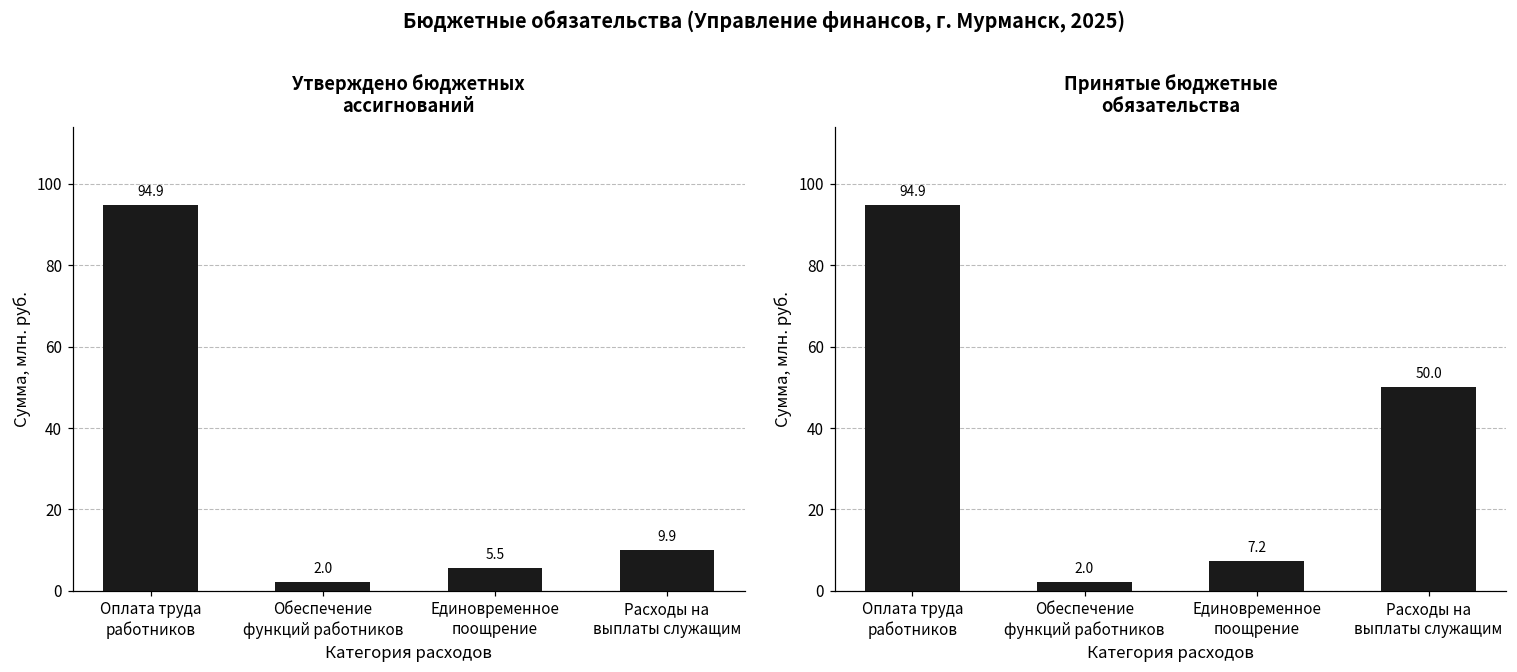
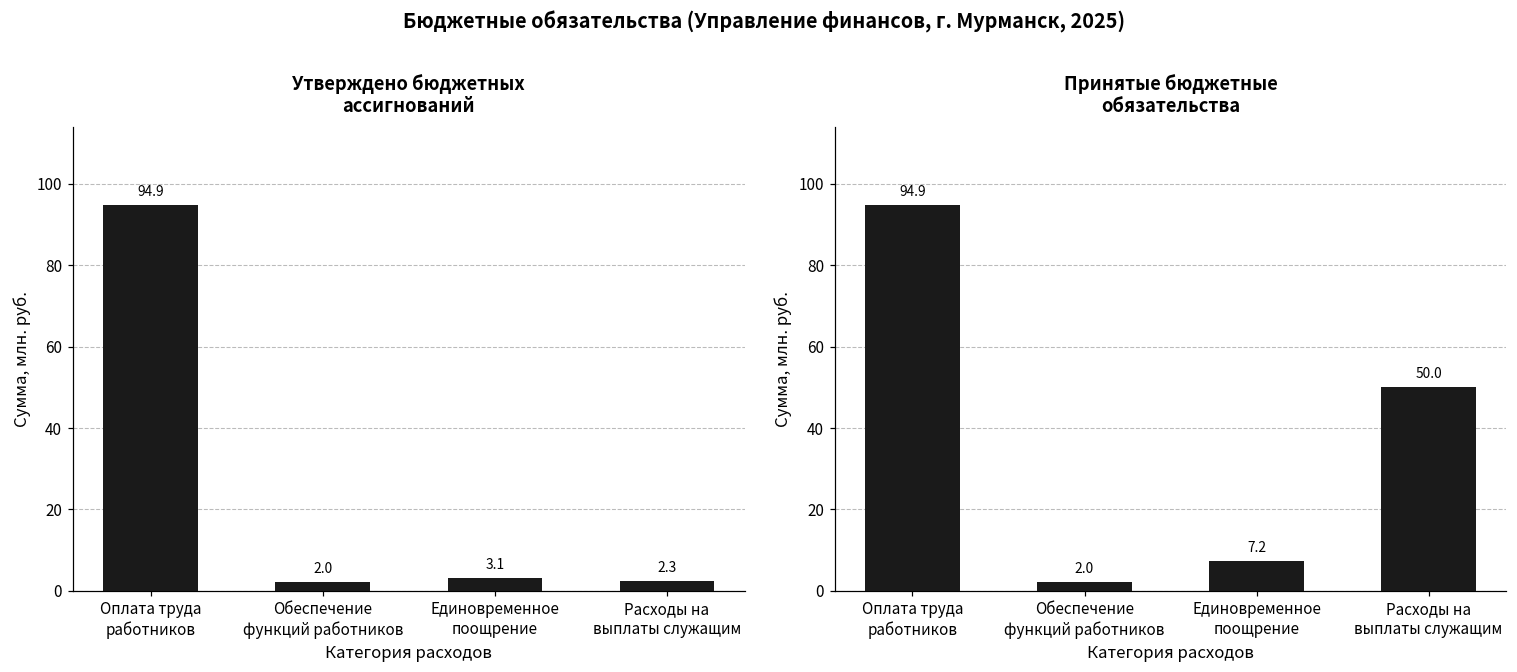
Утверждено бюджетных ассигнований, Единовременное поощрение: 5.5 -> 3.1
Утверждено бюджетных ассигнований, Расходы на выплаты служащим: 9.9 -> 2.3
